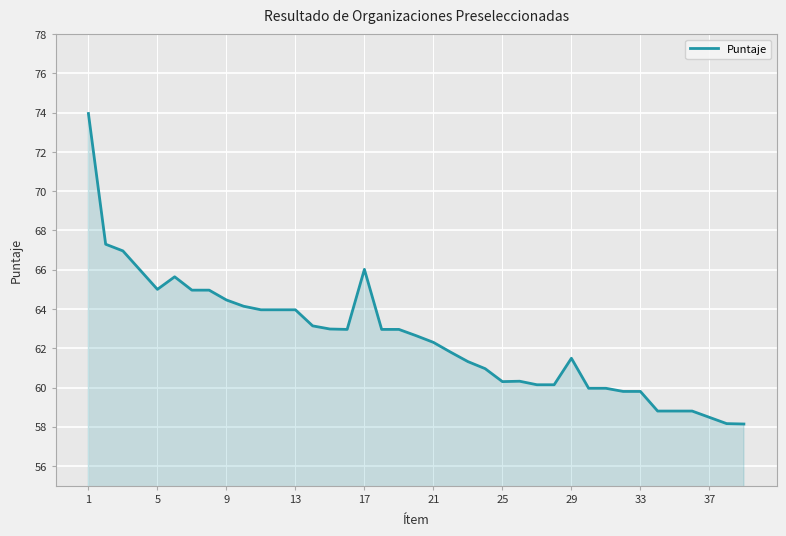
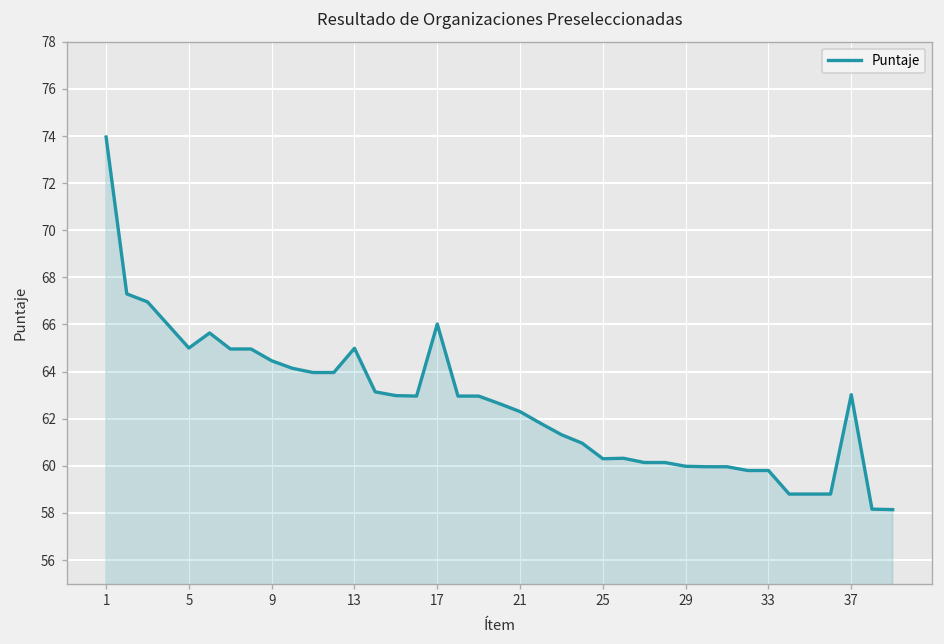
13: 64.0 -> 65.0
29: 61.5 -> 60.0
37: 58.5 -> 63.0
